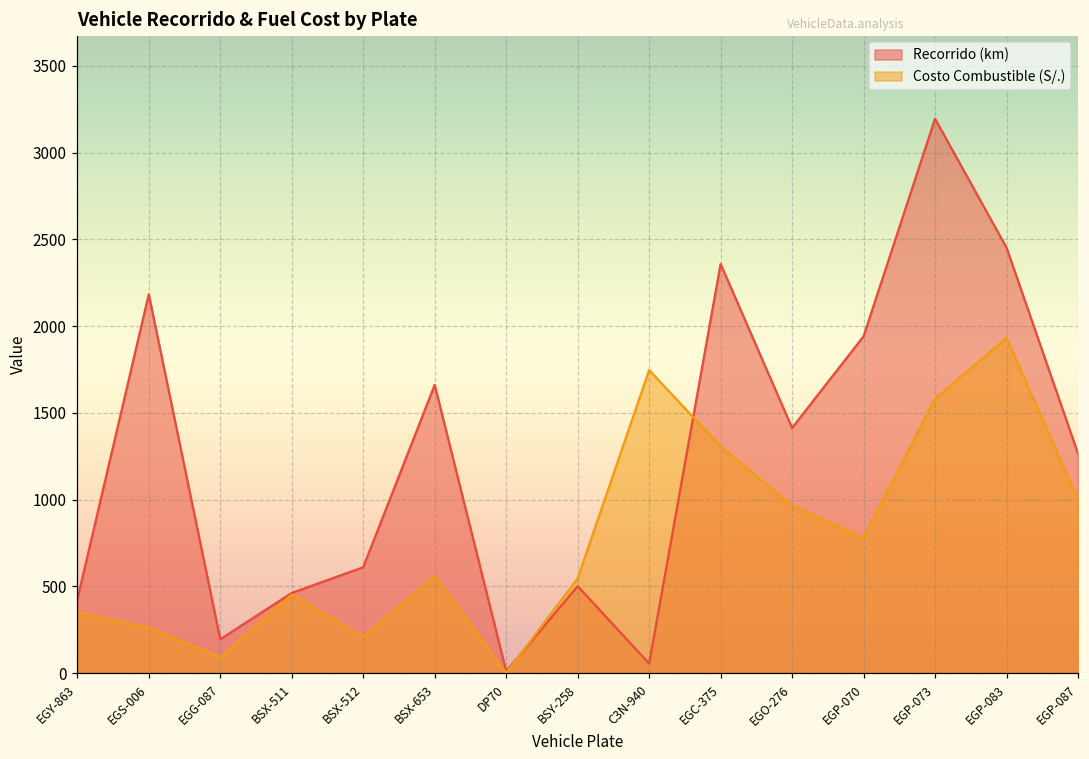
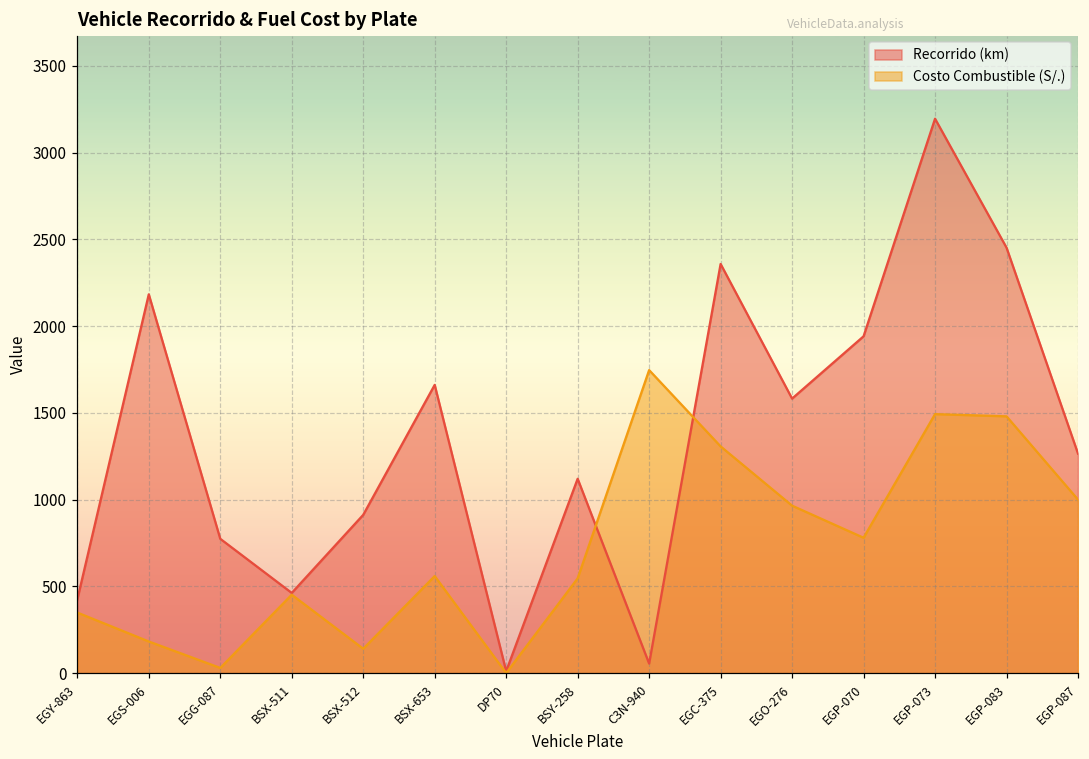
Costo Combustible (S/.), EGS-006: 260 -> 180
Recorrido (km), EGG-087: 200 -> 770
Costo Combustible (S/.), EGG-087: 90 -> 30
Recorrido (km), BSX-512: 610 -> 910
Costo Combustible (S/.), BSX-512: 210 -> 140
Recorrido (km), BSY-258: 500 -> 1120
Recorrido (km), EGO-276: 1410 -> 1580
Costo Combustible (S/.), EGP-073: 1580 -> 1490
Costo Combustible (S/.), EGP-083: 1930 -> 1480
